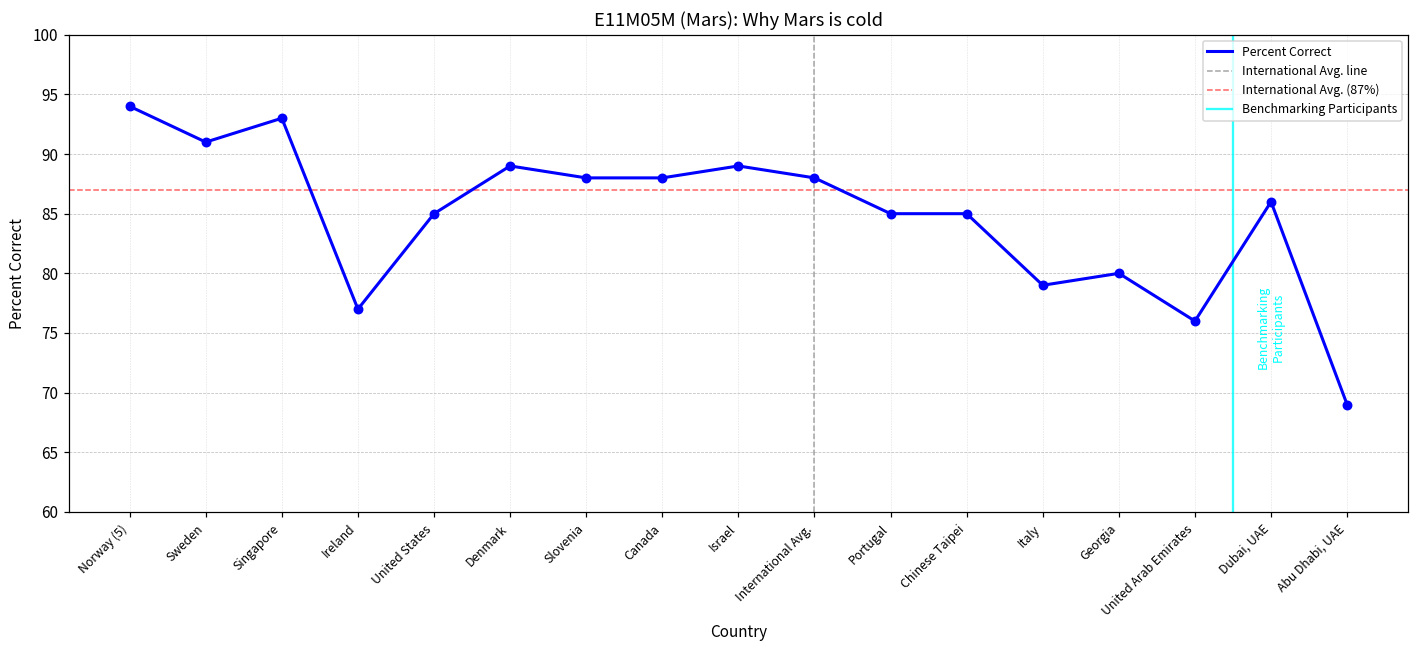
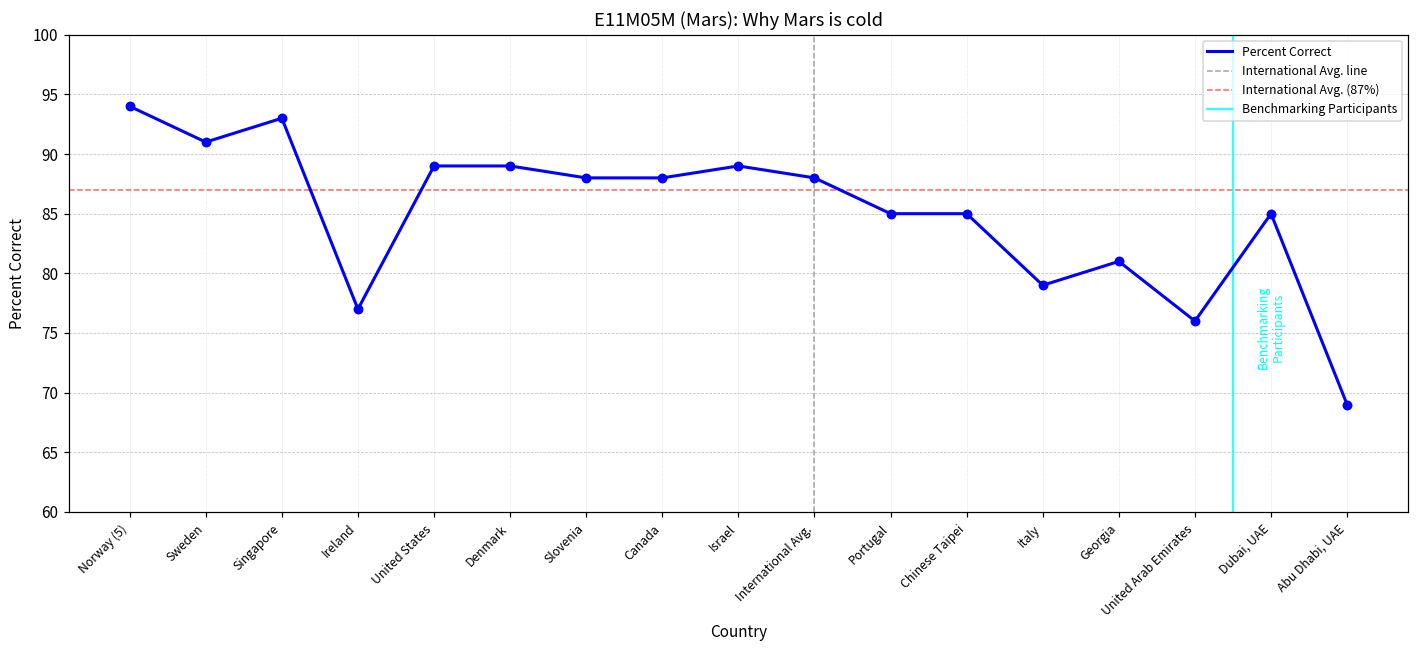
United States: 85 -> 89
Georgia: 80 -> 81
Dubai, UAE: 86 -> 85
